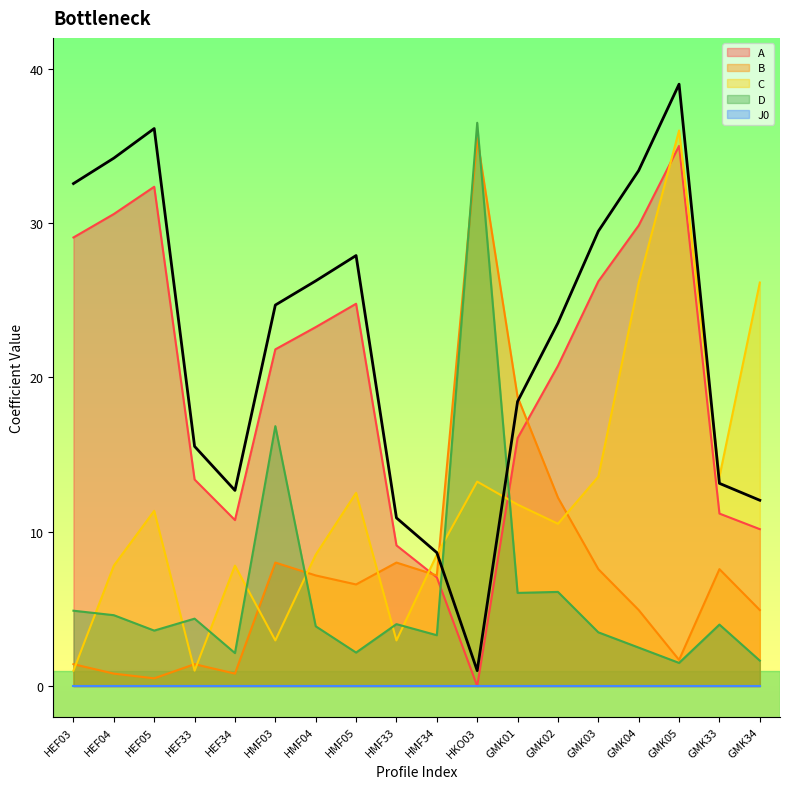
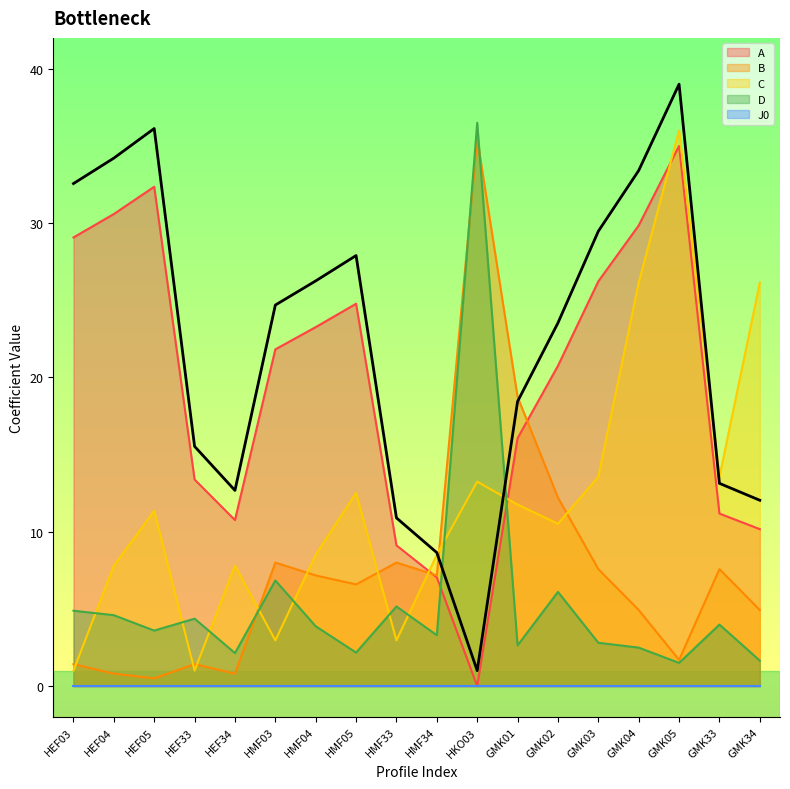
D, HMF03: 16.8 -> 6.8
D, HMF33: 4.0 -> 5.2
D, GMK01: 6.0 -> 2.6
D, GMK03: 3.5 -> 2.8
